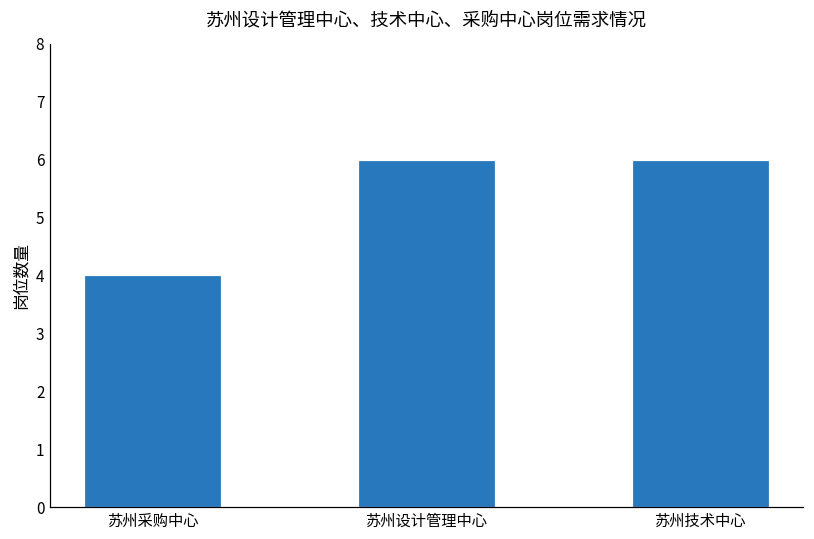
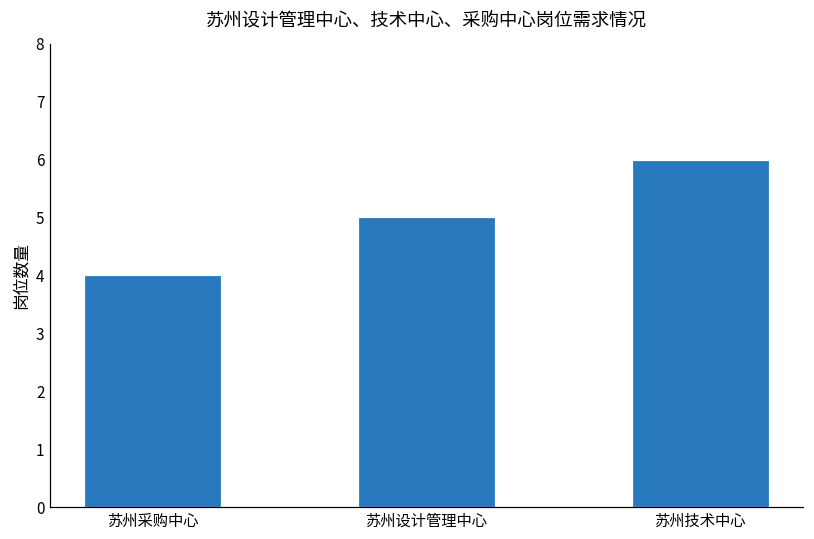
苏州设计管理中心: 6 -> 5
